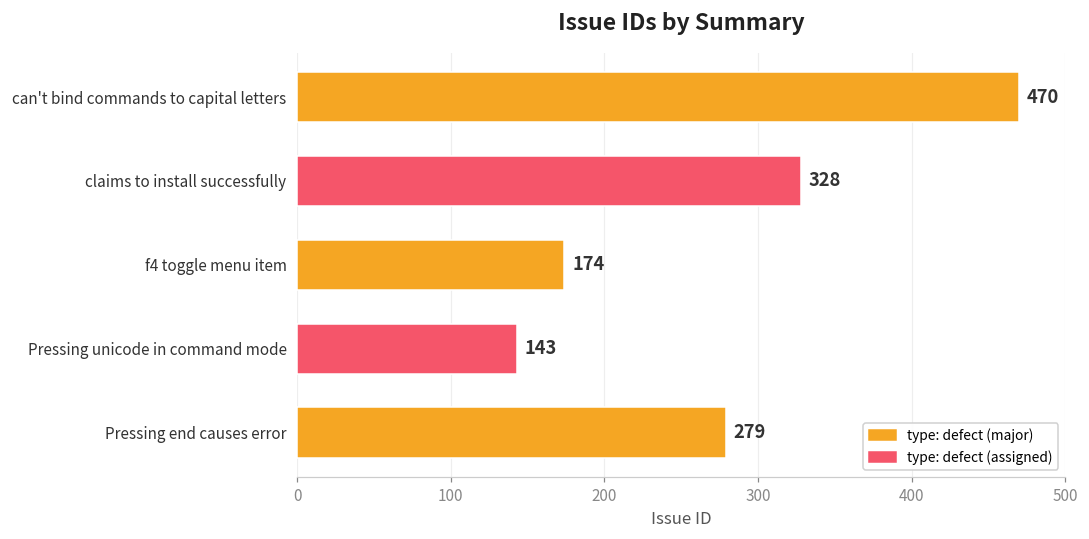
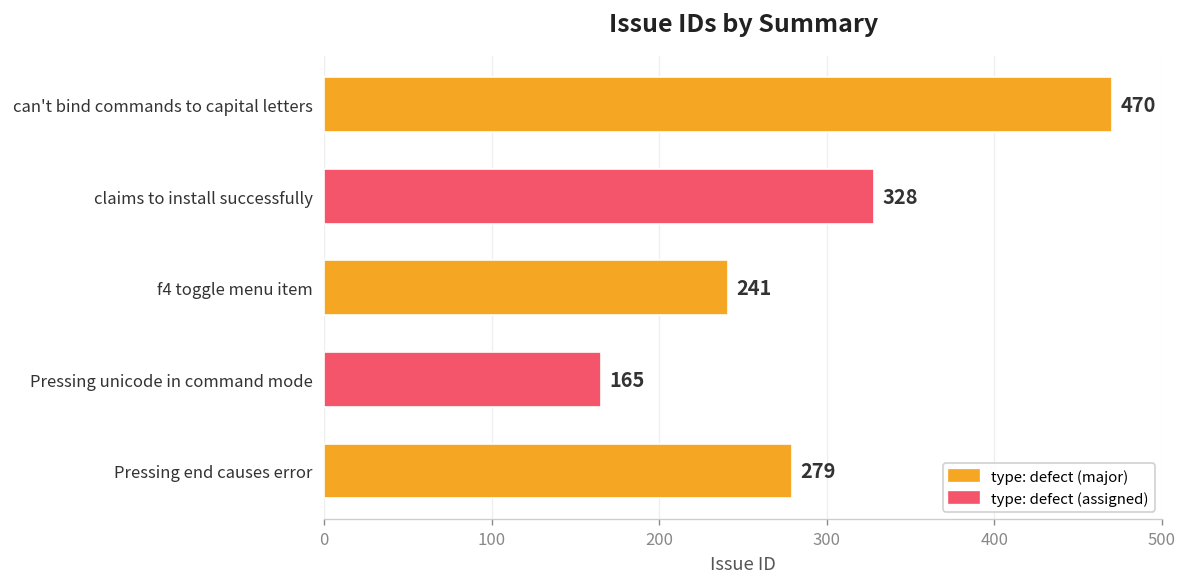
f4 toggle menu item: 174 -> 241
Pressing unicode in command mode: 143 -> 165
